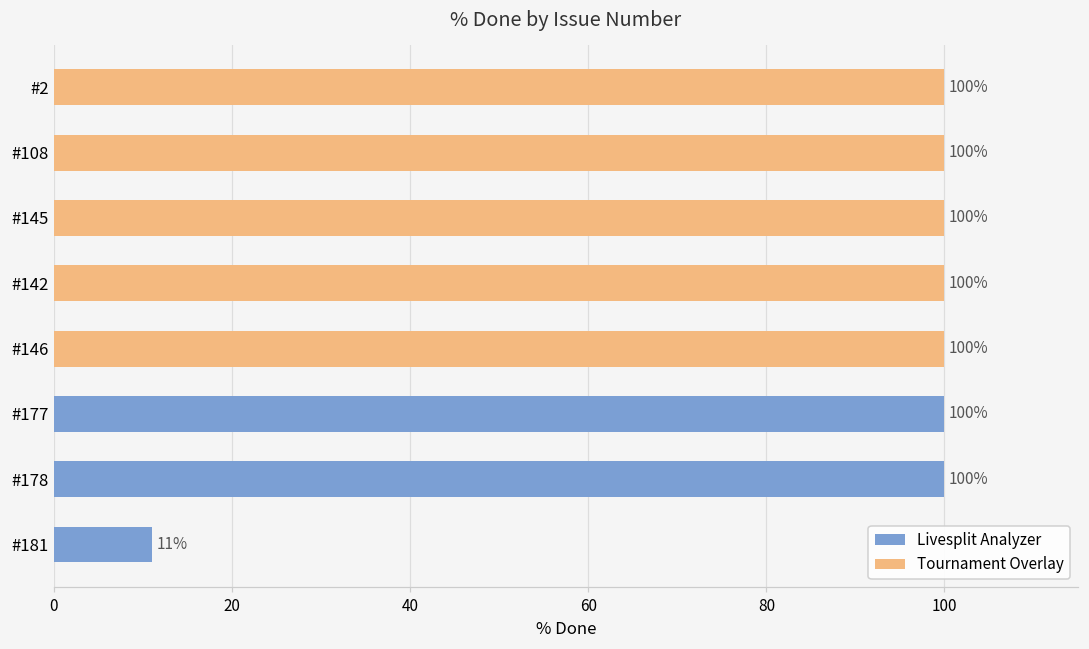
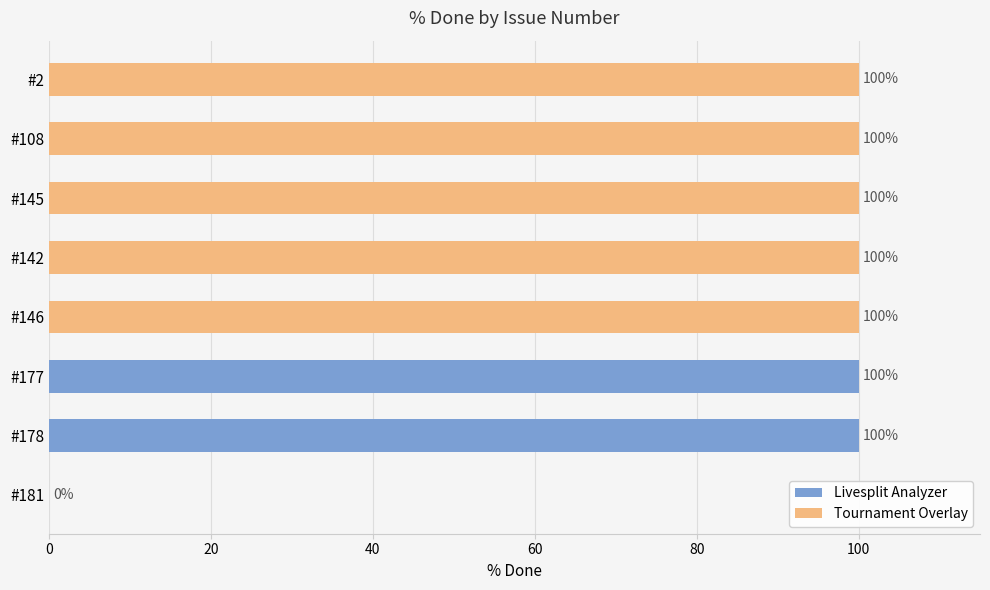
Livesplit Analyzer, #181: 11% -> 0%
